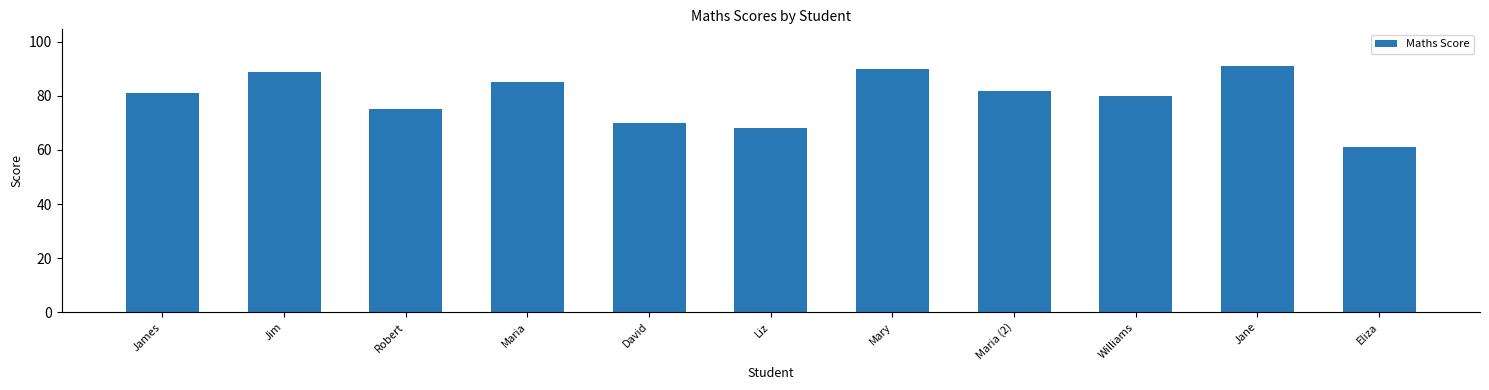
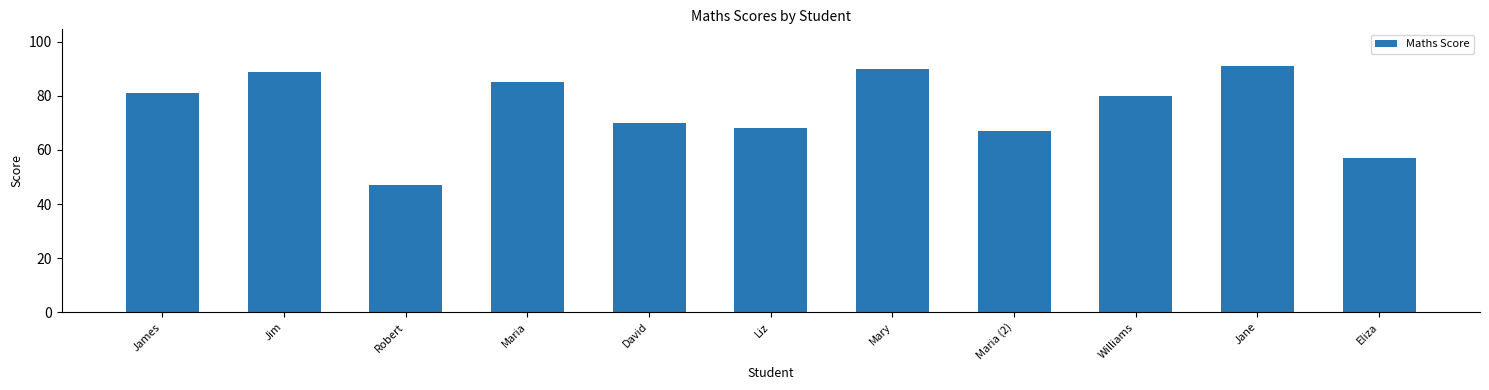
Robert: 75 -> 47
Maria (2): 82 -> 67
Eliza: 61 -> 57
